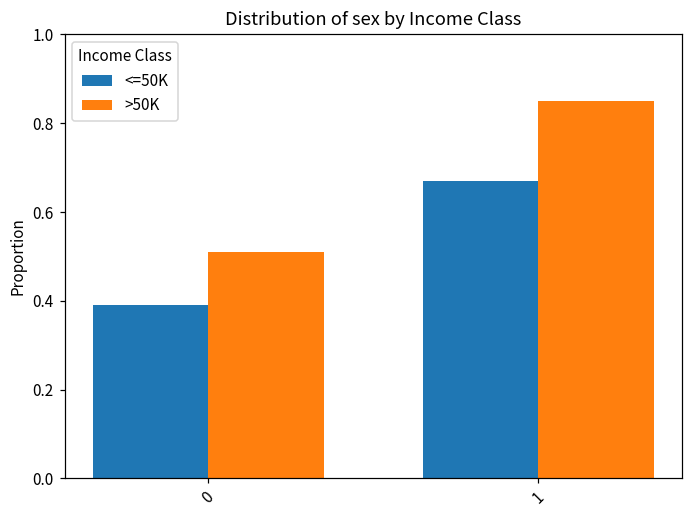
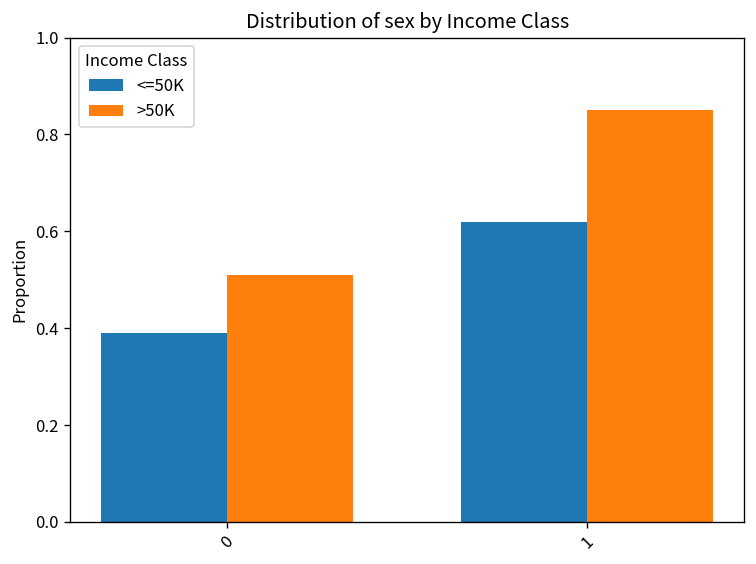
<=50K, 1: 0.67 -> 0.62
